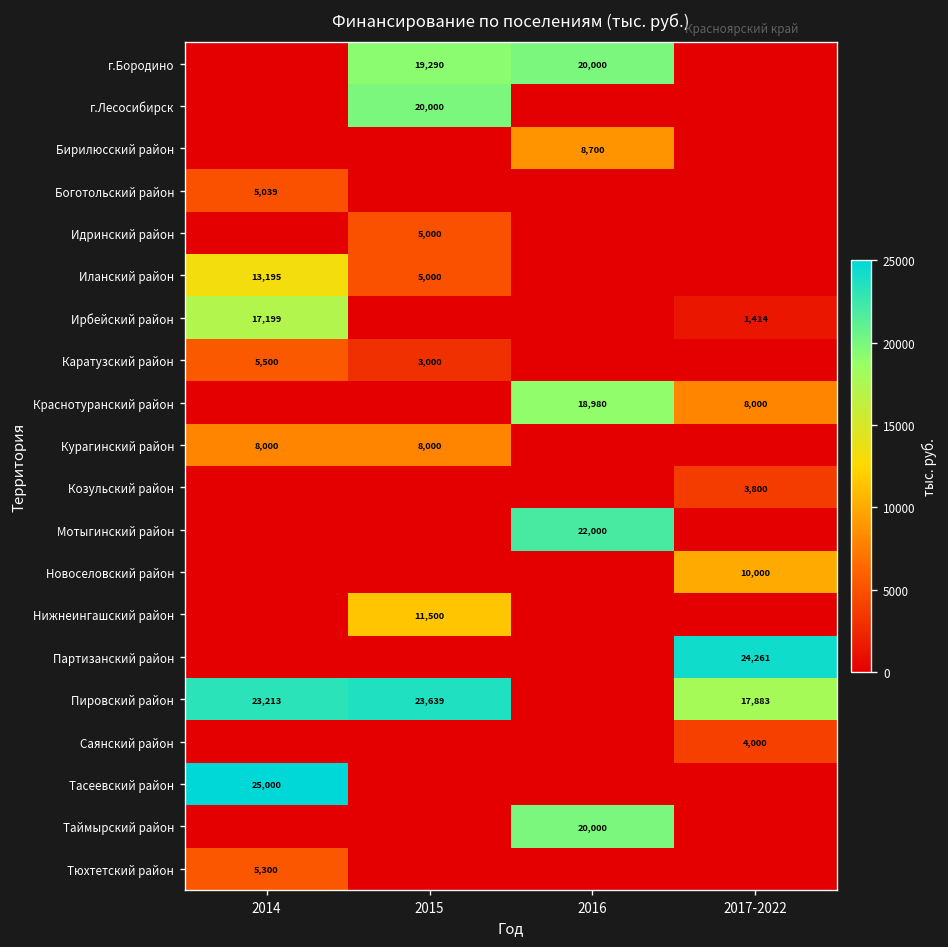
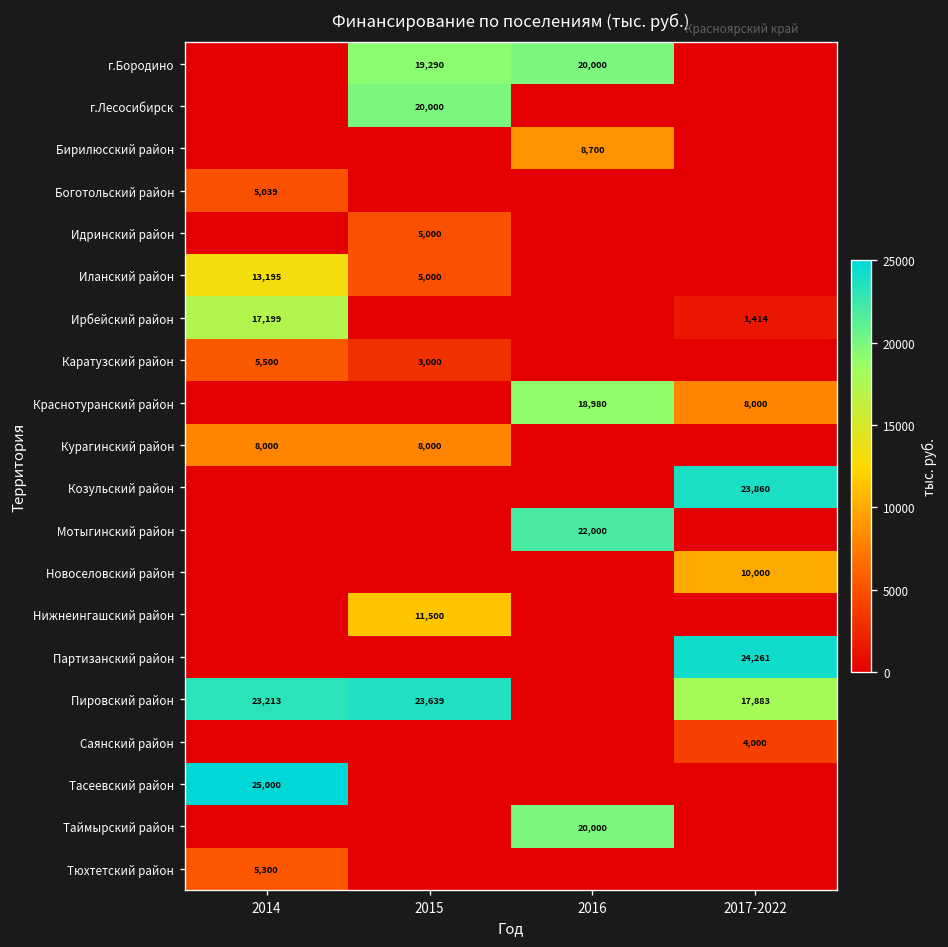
Козульский район, 2017-2022: 3,800 -> 23,860
